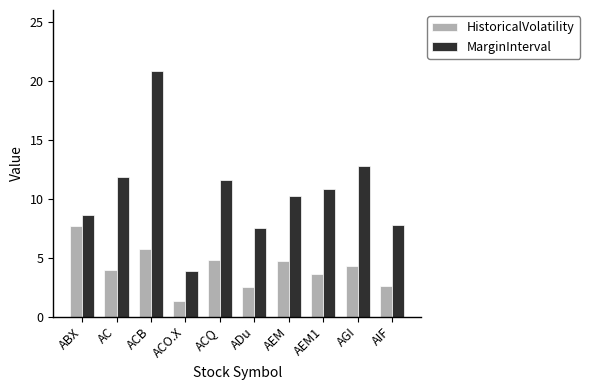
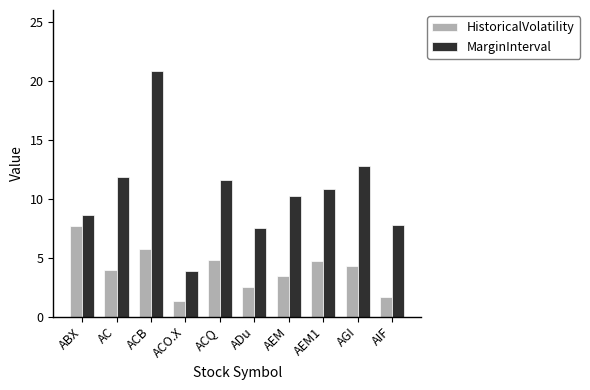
HistoricalVolatility, AEM: 4.7 -> 3.4
HistoricalVolatility, AEM1: 3.6 -> 4.8
HistoricalVolatility, AIF: 2.6 -> 1.7
